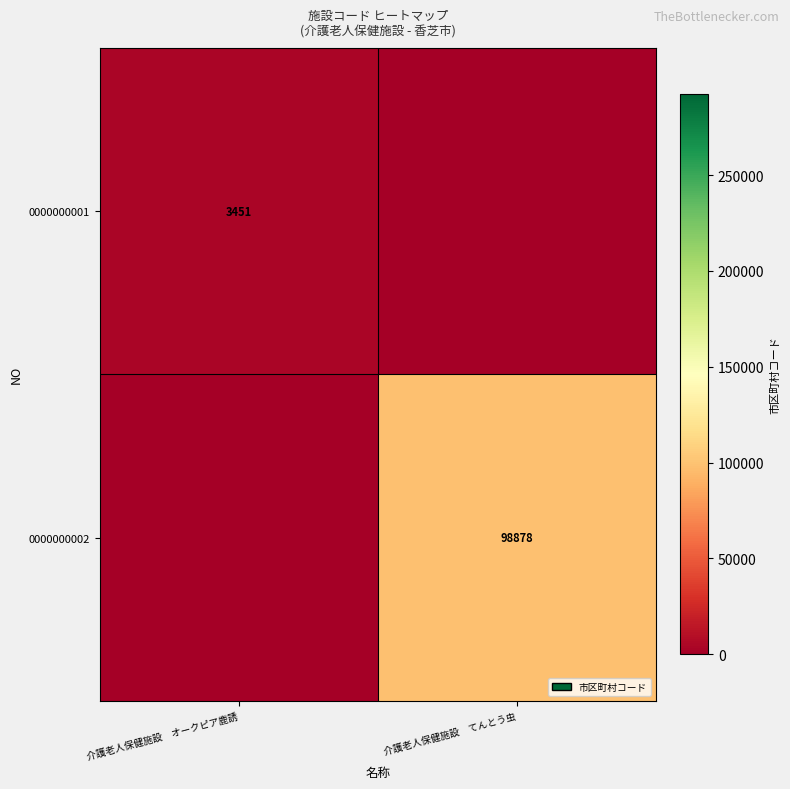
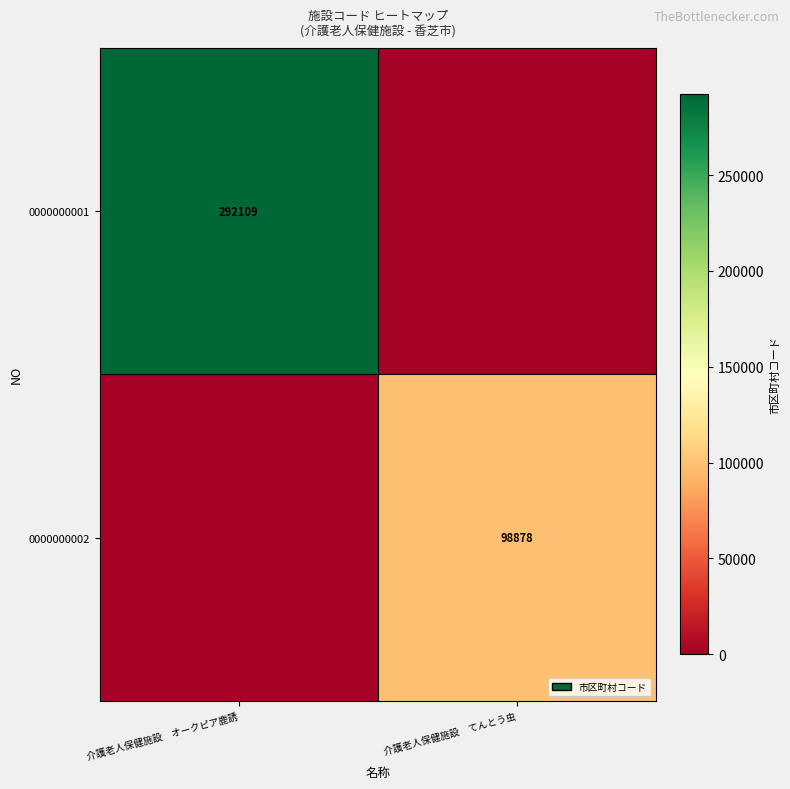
0000000001, 介護老人保健施設 オークピア鹿誘: 3451 -> 292109
